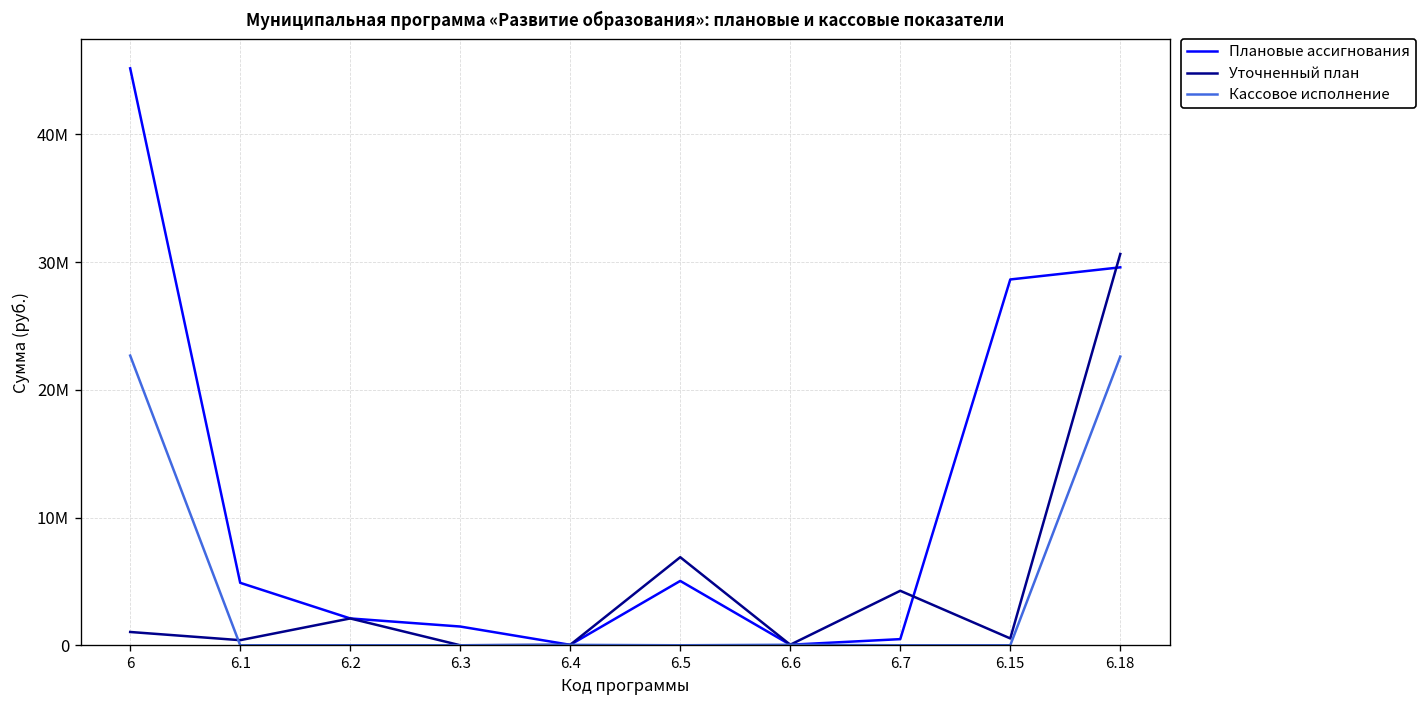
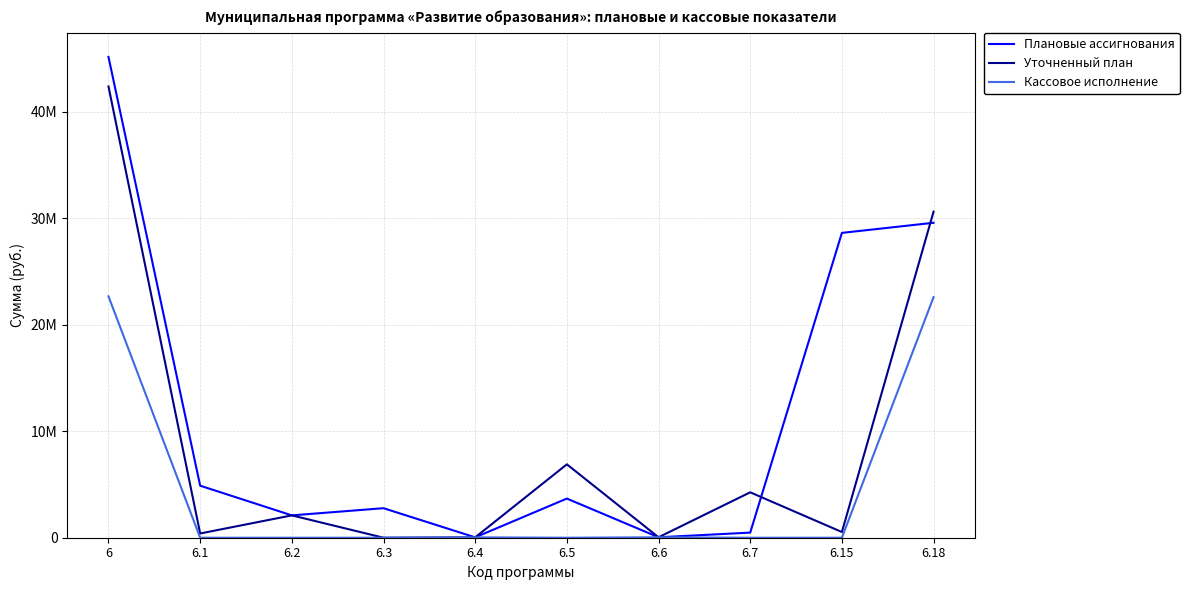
Уточненный план, 6: 1000000 -> 42400000
Плановые ассигнования, 6.3: 1500000 -> 2800000
Плановые ассигнования, 6.5: 5000000 -> 3700000
